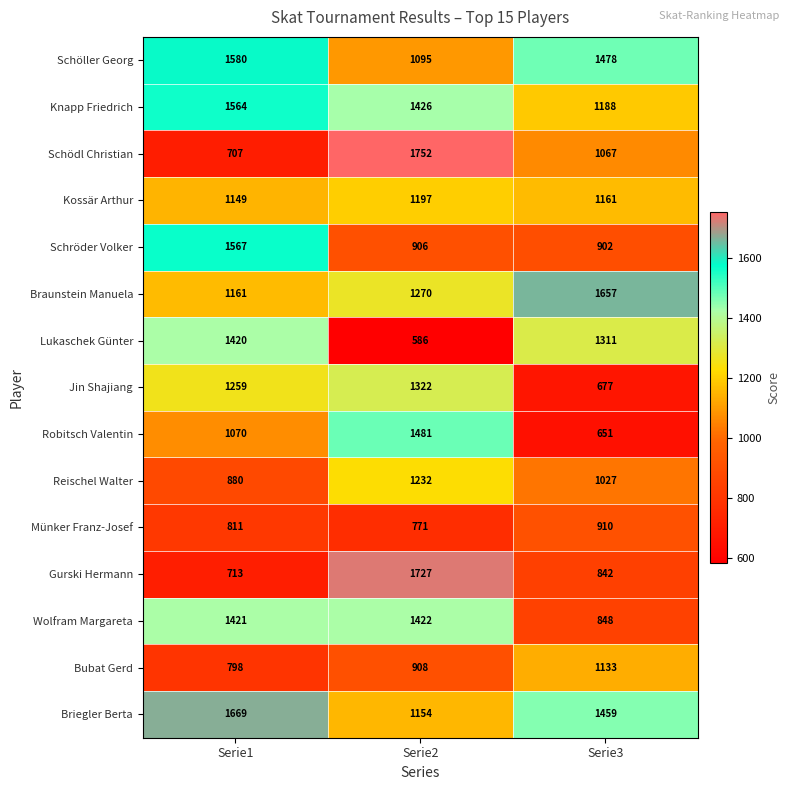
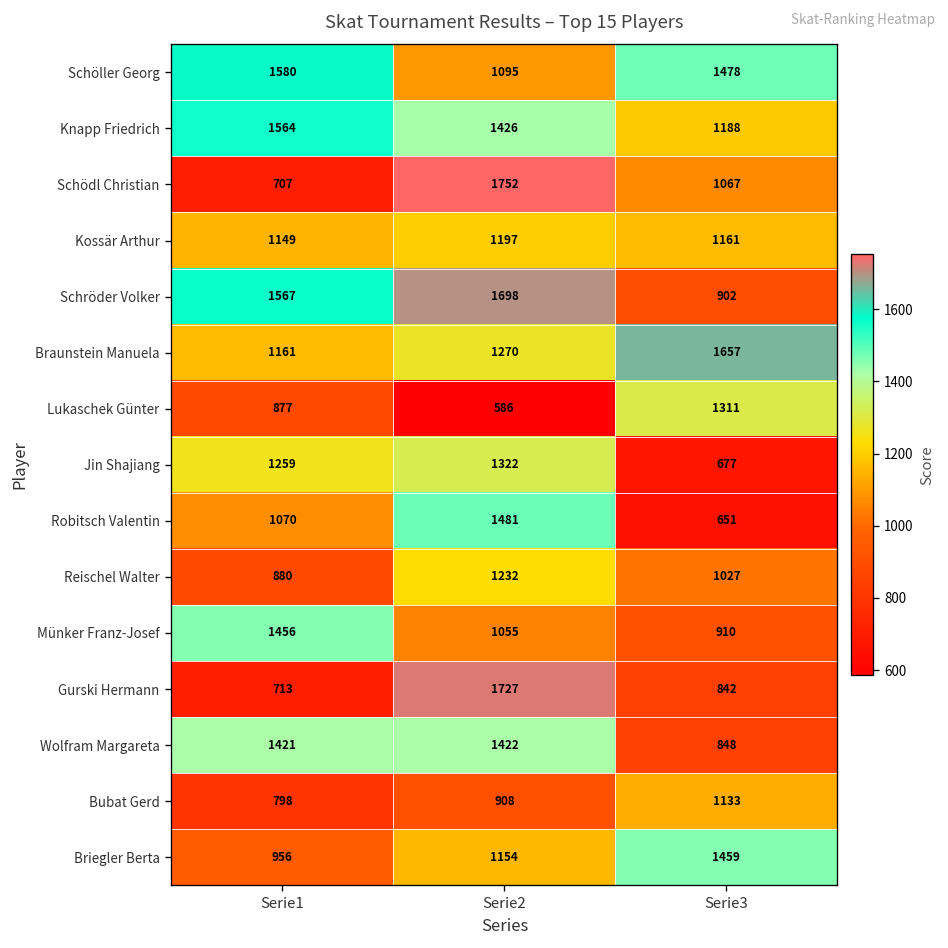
Schröder Volker, Serie2: 906 -> 1698
Lukaschek Günter, Serie1: 1420 -> 877
Münker Franz-Josef, Serie1: 811 -> 1456
Münker Franz-Josef, Serie2: 771 -> 1055
Briegler Berta, Serie1: 1669 -> 956
